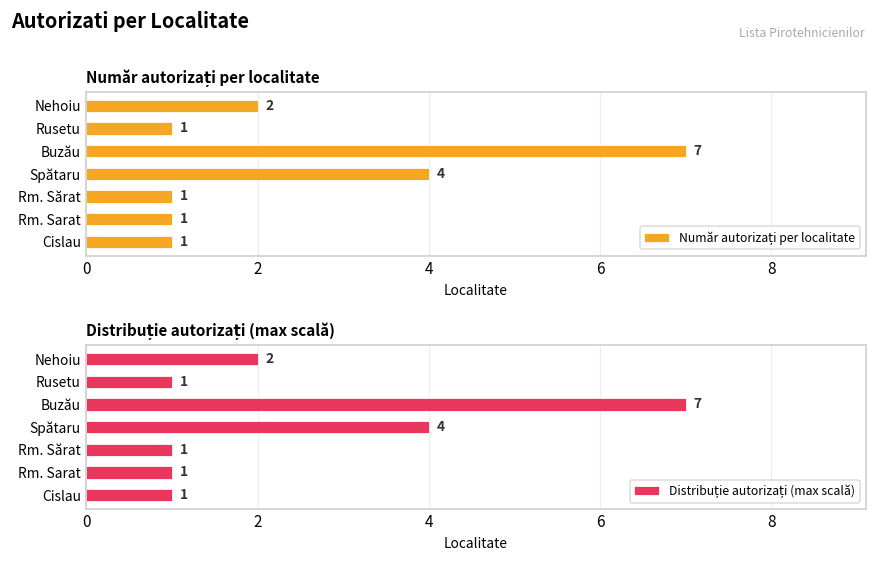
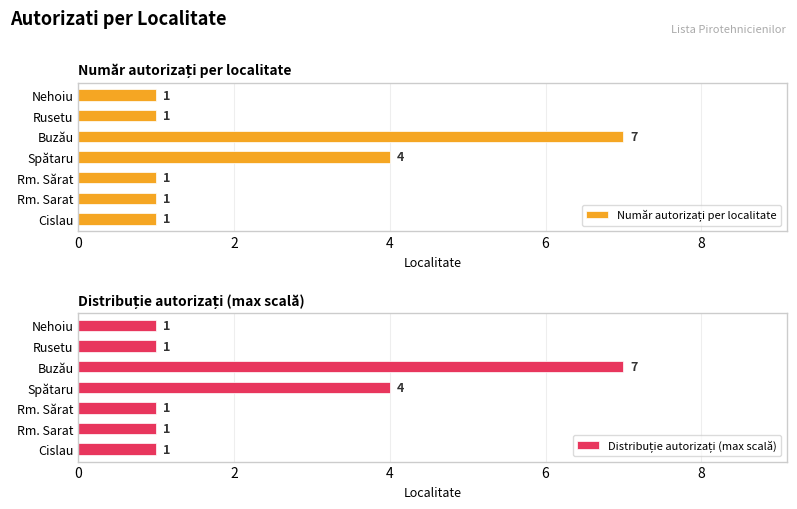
Număr autorizați per localitate, Nehoiu: 2 -> 1
Distribuție autorizați (max scală), Nehoiu: 2 -> 1
